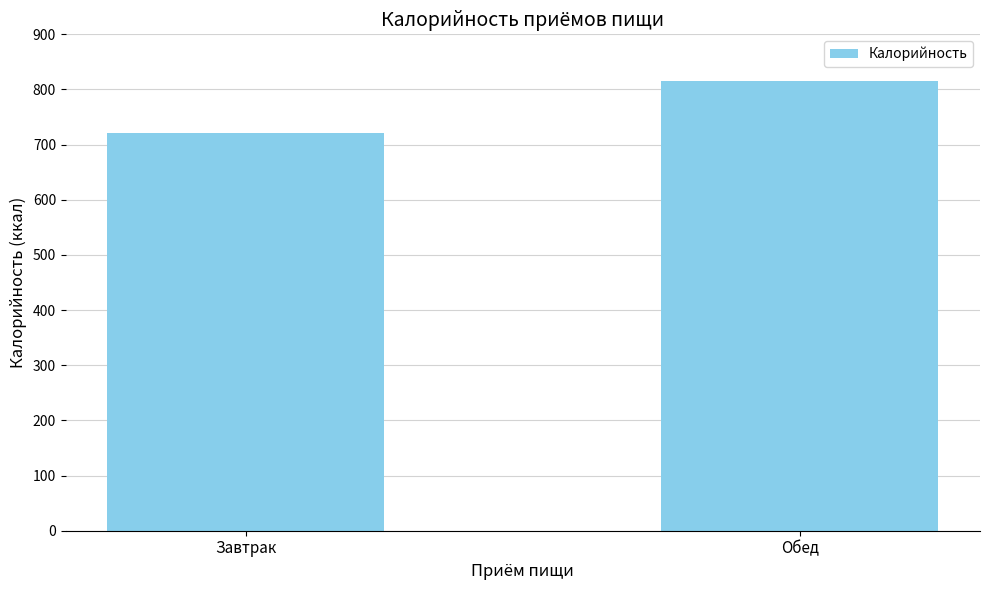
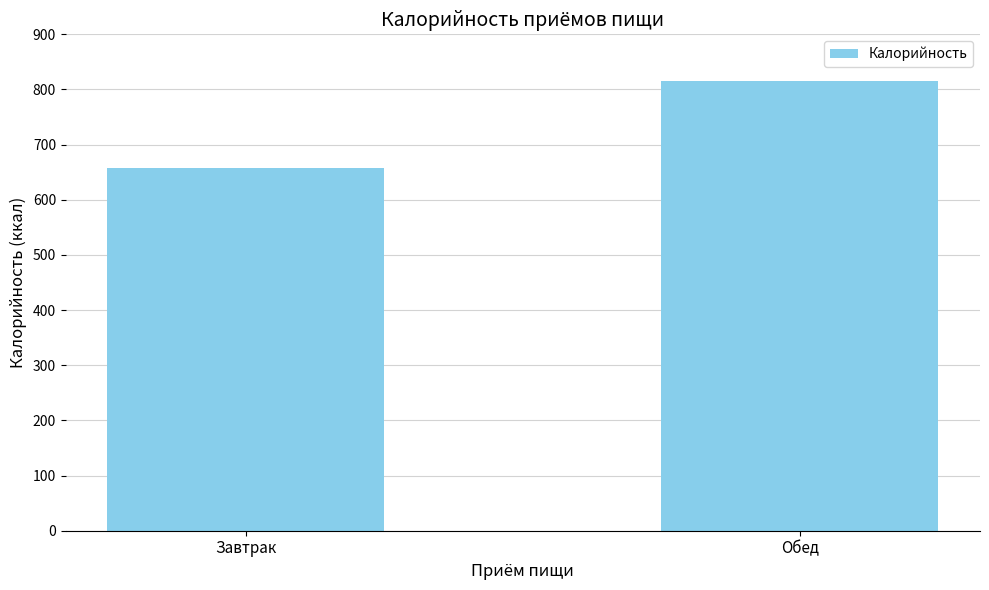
Завтрак: 720 -> 660
